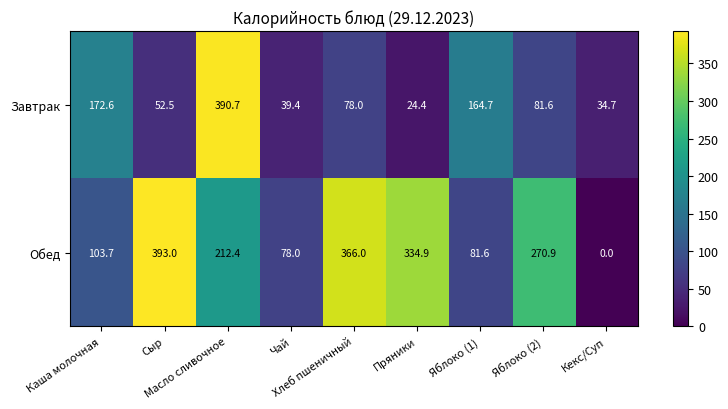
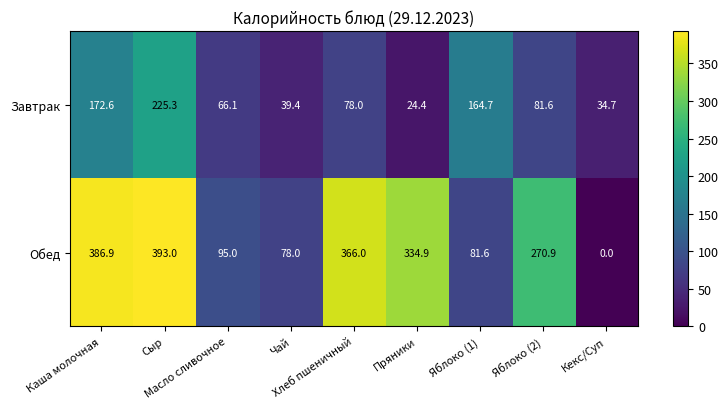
Завтрак, Сыр: 52.5 -> 225.3
Завтрак, Масло сливочное: 390.7 -> 66.1
Обед, Каша молочная: 103.7 -> 386.9
Обед, Масло сливочное: 212.4 -> 95.0
